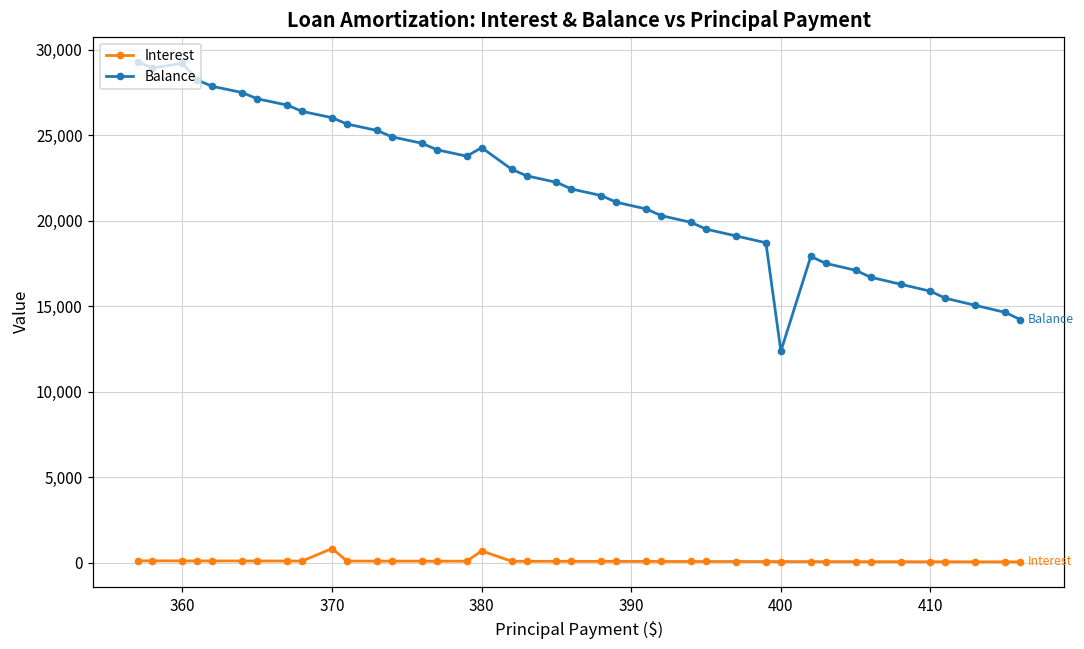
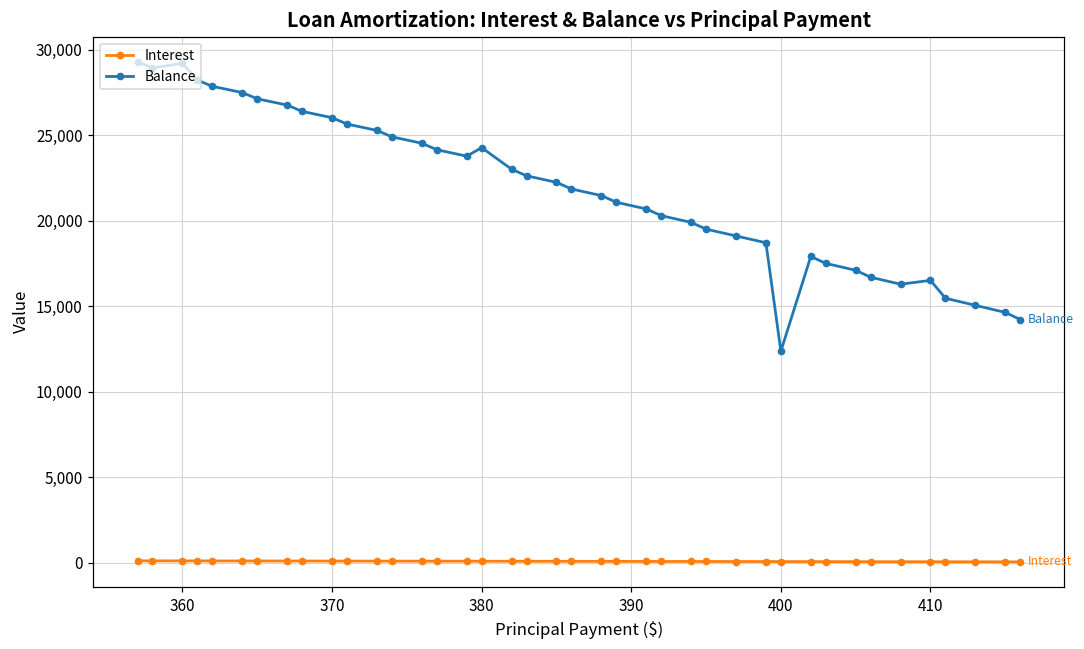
Interest, 370: 800 -> 100
Interest, 380: 700 -> 100
Balance, 410: 15,900 -> 16,500
